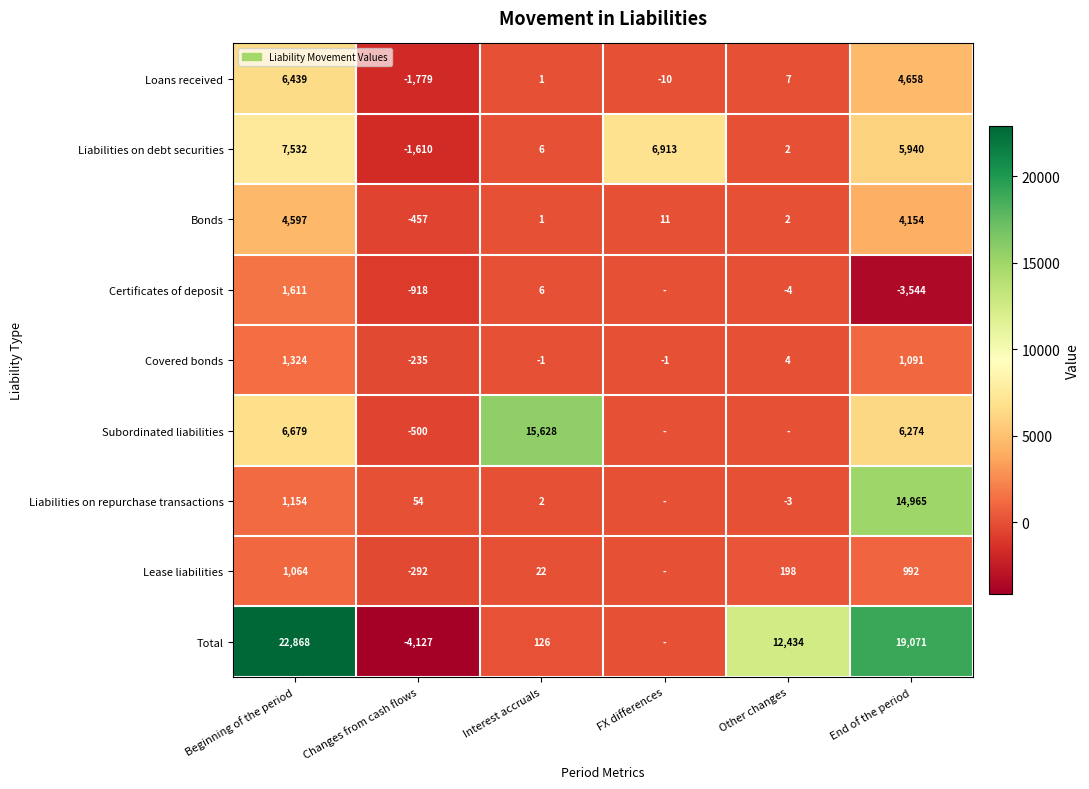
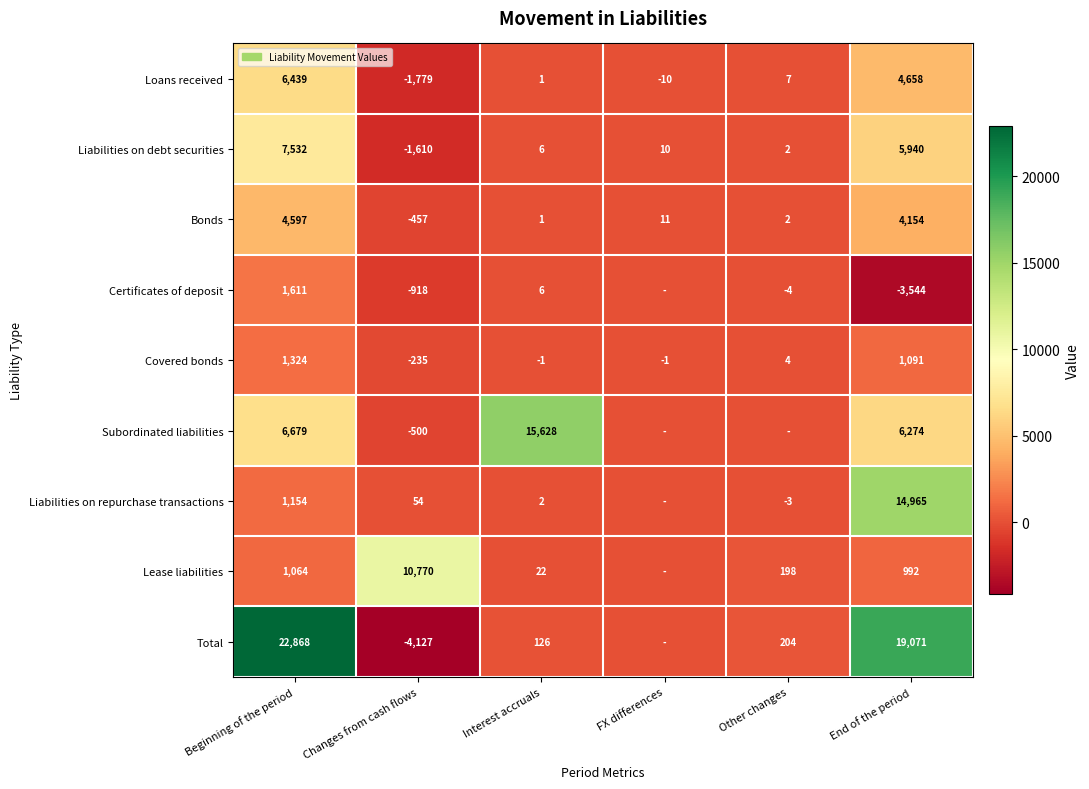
Liabilities on debt securities, FX differences: 6,913 -> 10
Lease liabilities, Changes from cash flows: -292 -> 10,770
Total, Other changes: 12,434 -> 204
